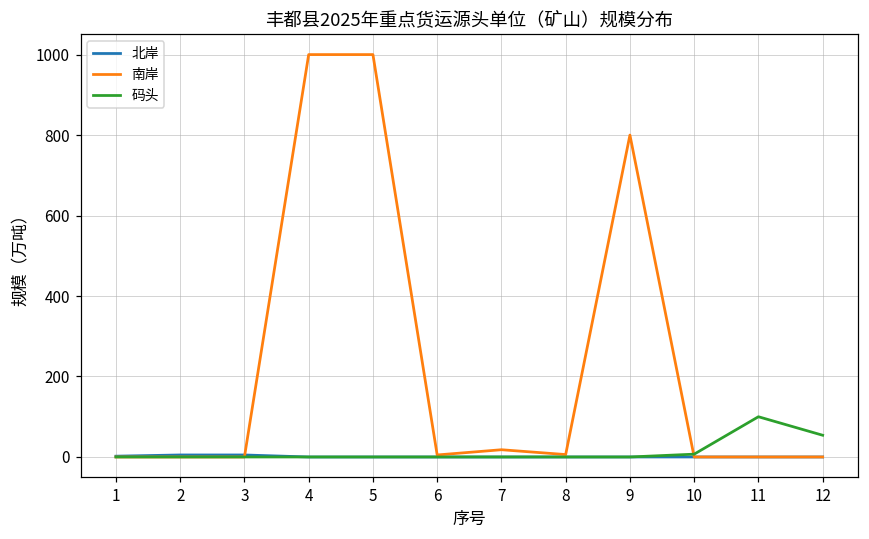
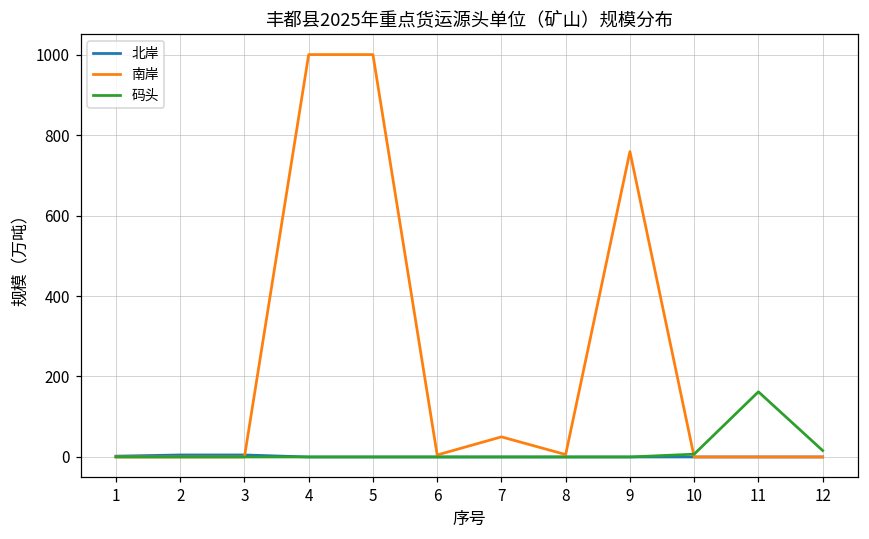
南岸, 7: 20 -> 50
南岸, 9: 800 -> 760
码头, 11: 100 -> 160
码头, 12: 50 -> 20
